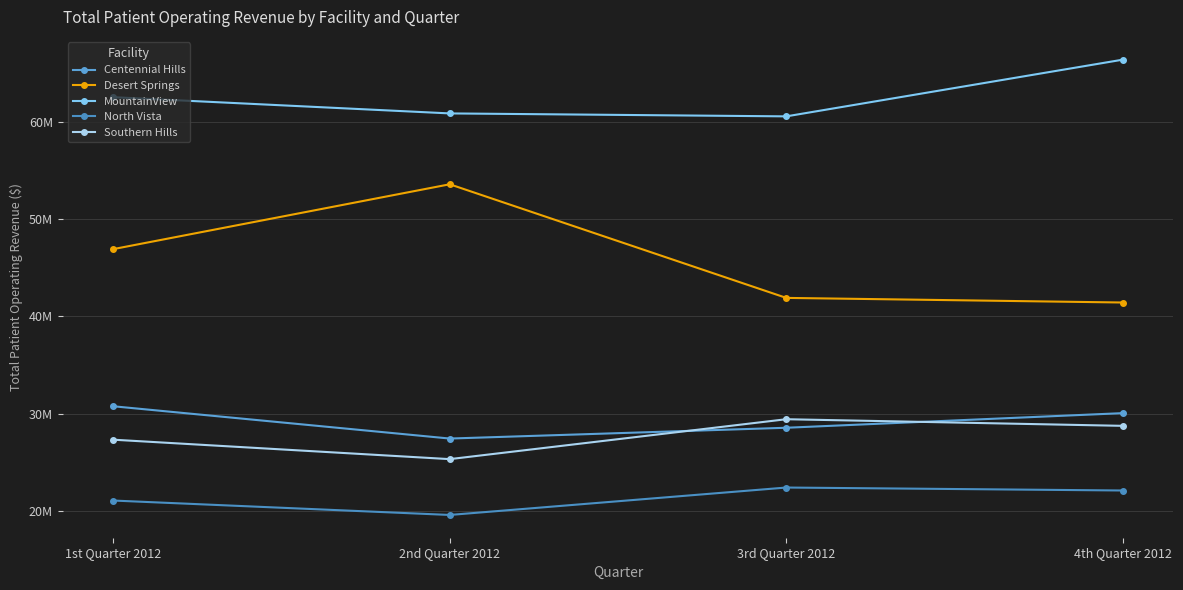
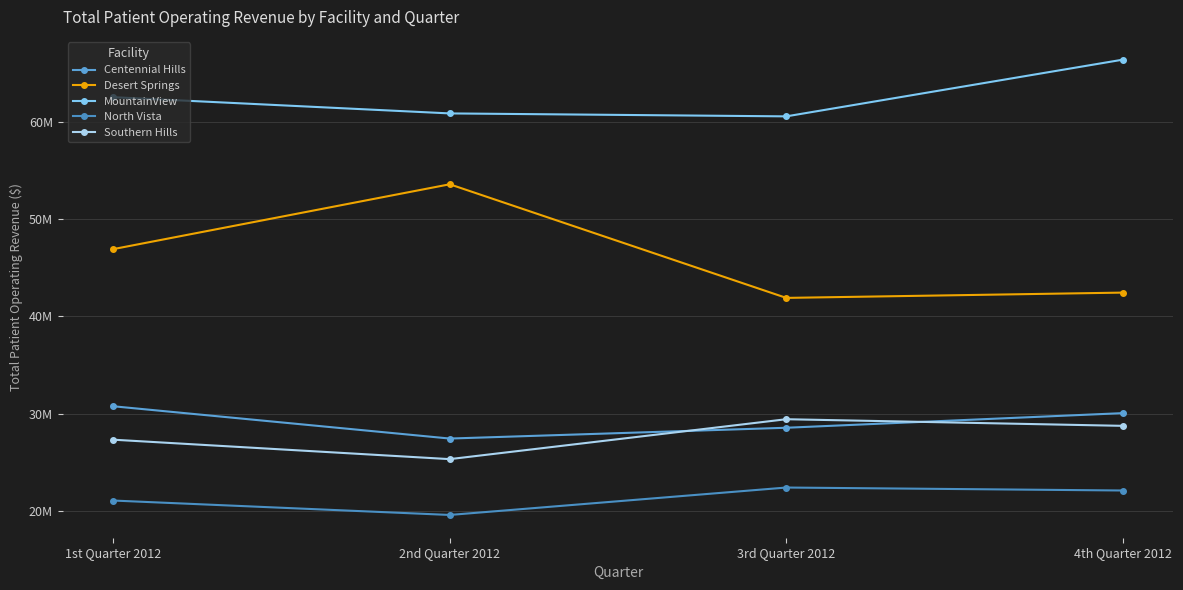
Desert Springs, 4th Quarter 2012: 41000000 -> 42000000
